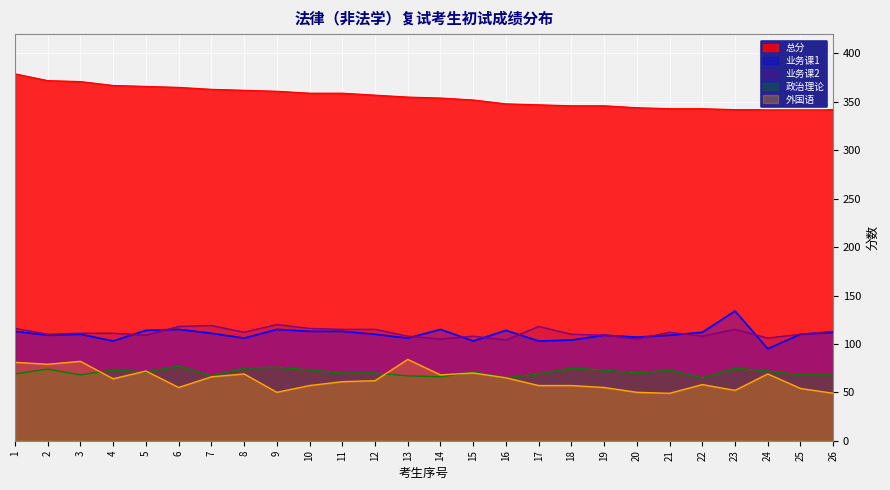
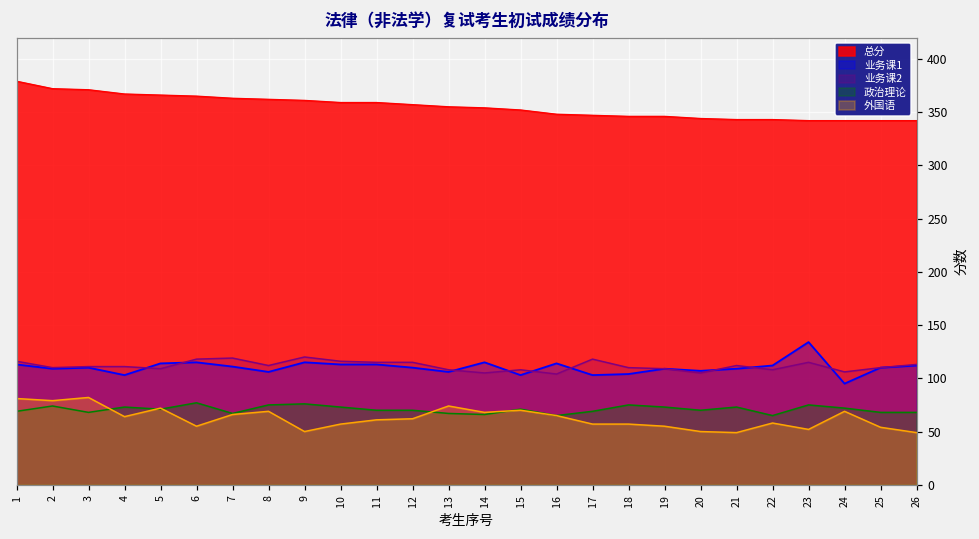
外国语, 13: 80 -> 70
